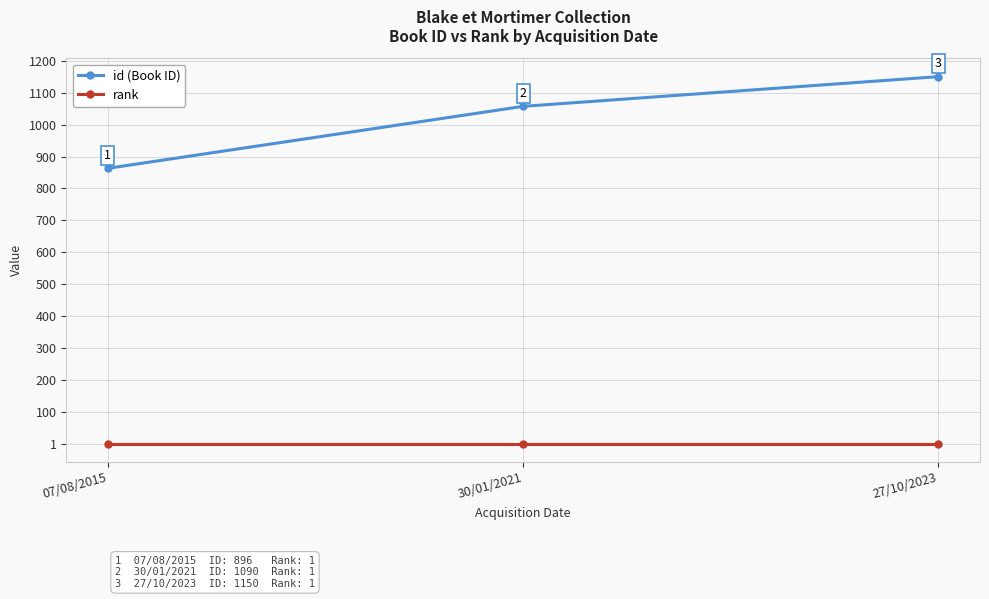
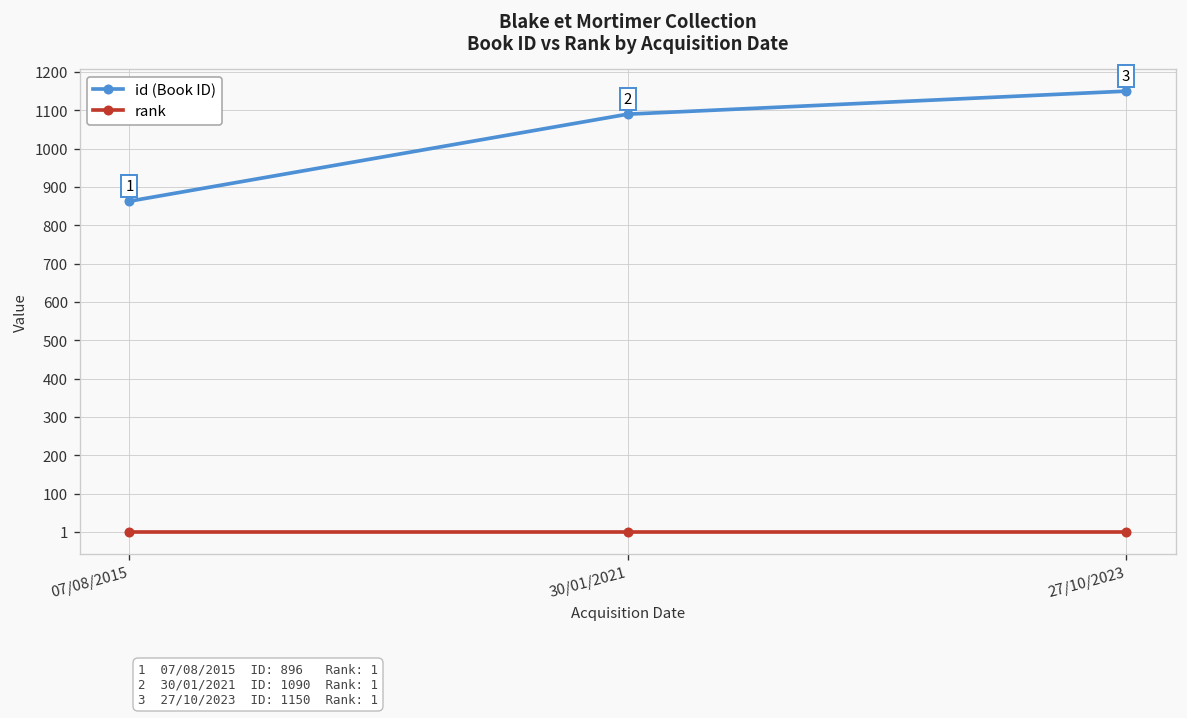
id (Book ID), 30/01/2021: 1060 -> 1090
